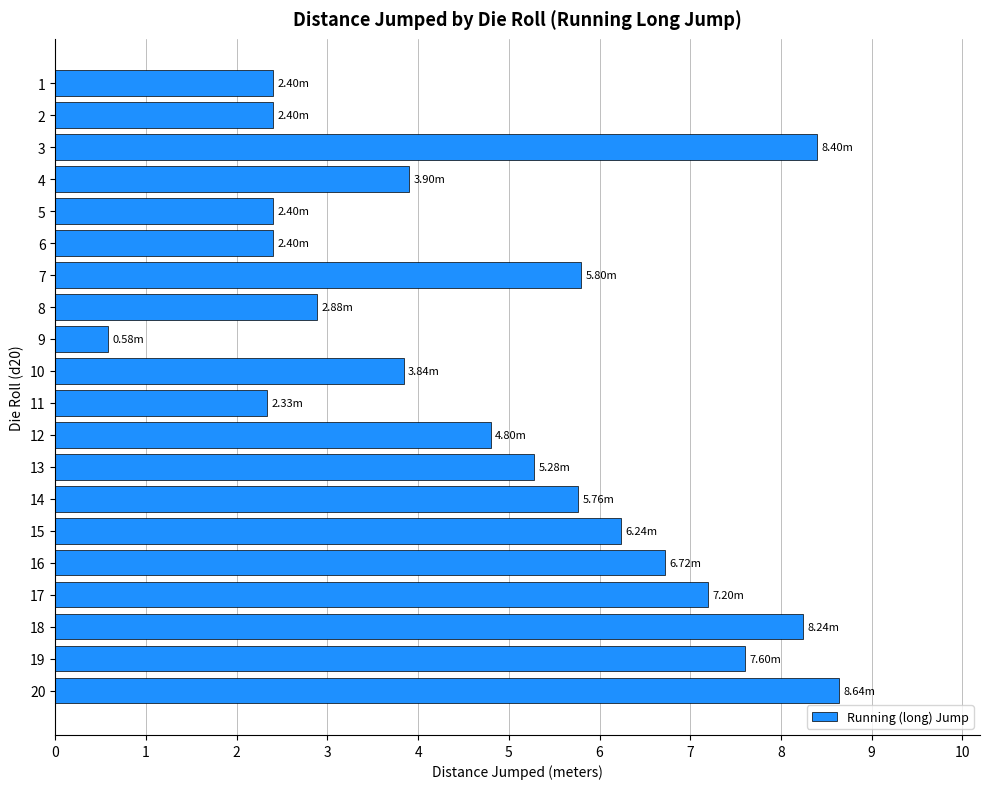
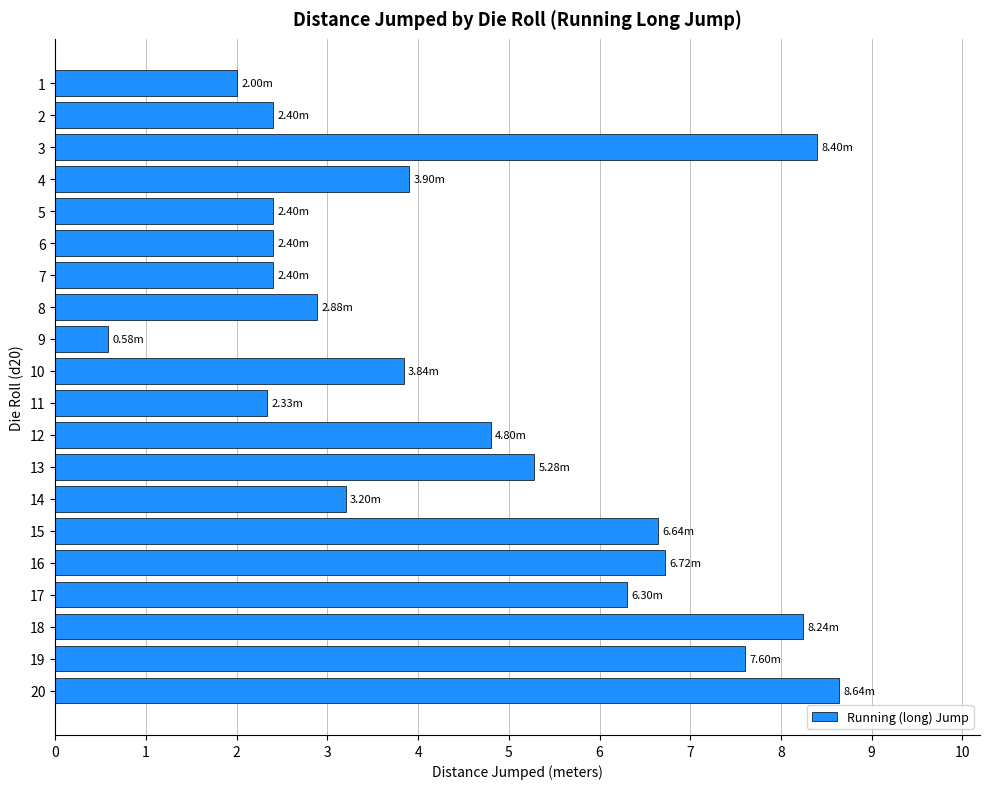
1: 2.40m -> 2.00m
7: 5.80m -> 2.40m
14: 5.76m -> 3.20m
15: 6.24m -> 6.64m
17: 7.20m -> 6.30m
